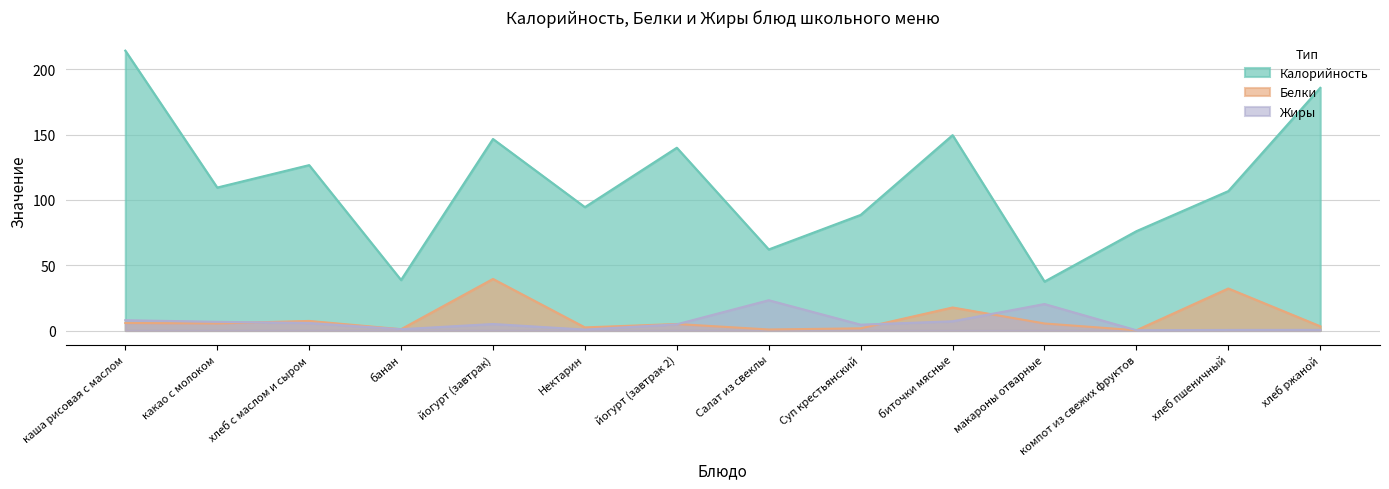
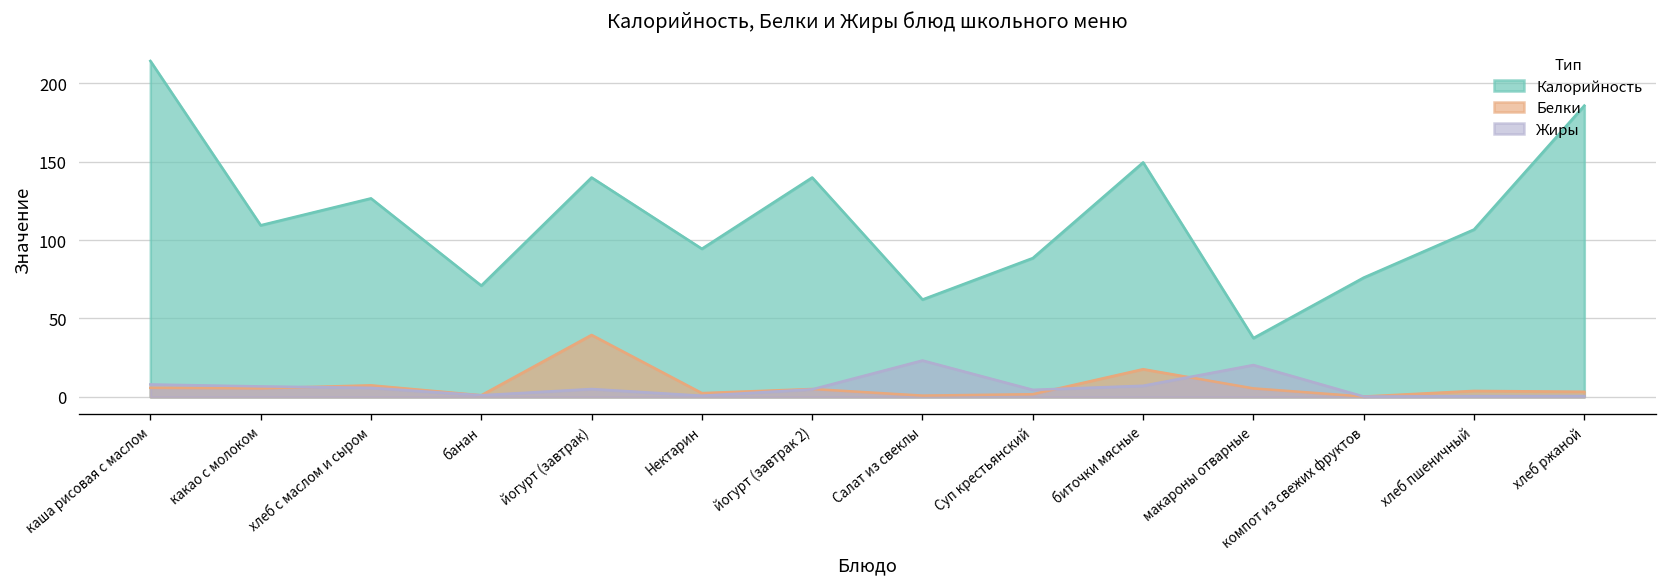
Калорийность, банан: 39 -> 71
Калорийность, йогурт (завтрак): 147 -> 140
Белки, хлеб пшеничный: 32 -> 4
